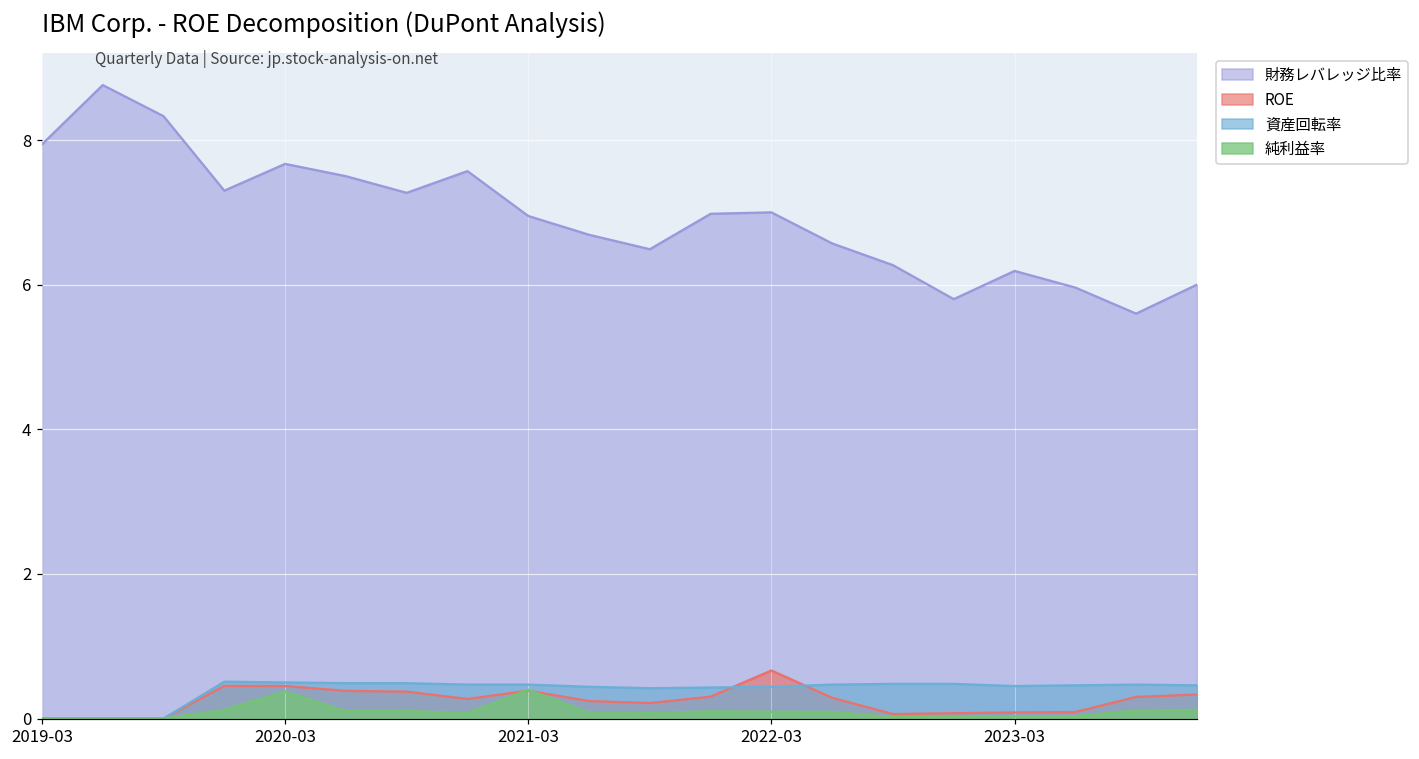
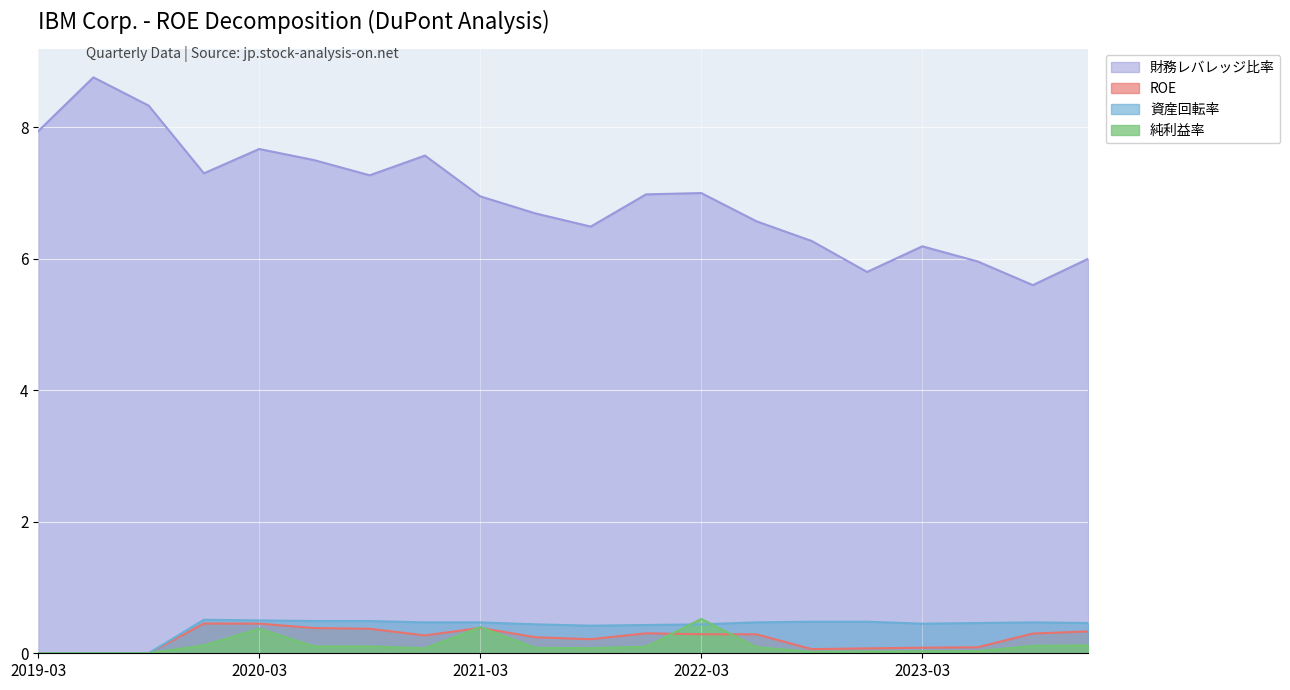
ROE, 2022-03: 0.7 -> 0.3
純利益率, 2022-03: 0.1 -> 0.5
